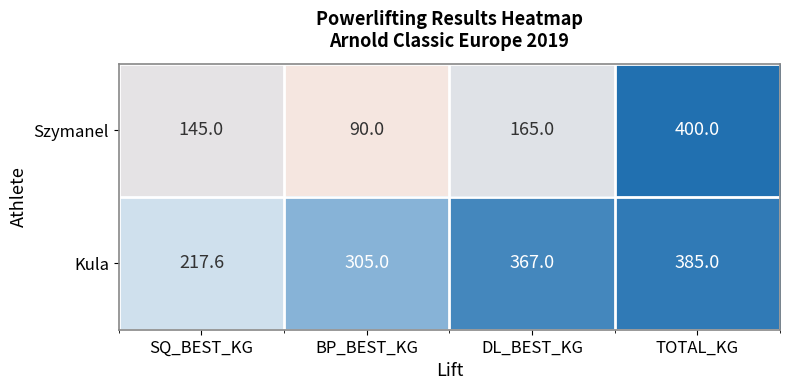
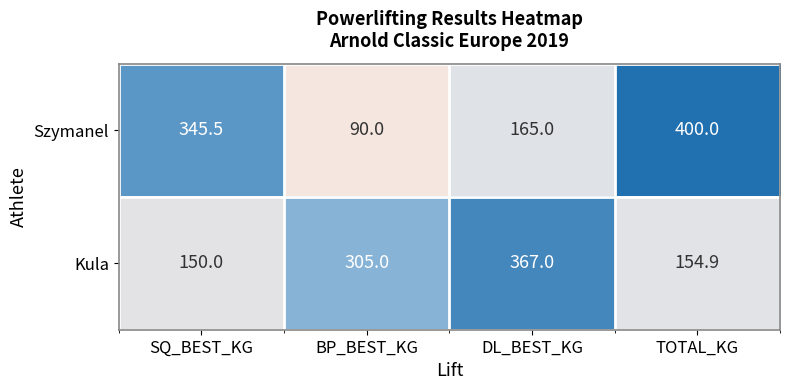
Szymanel, SQ_BEST_KG: 145.0 -> 345.5
Kula, SQ_BEST_KG: 217.6 -> 150.0
Kula, TOTAL_KG: 385.0 -> 154.9
